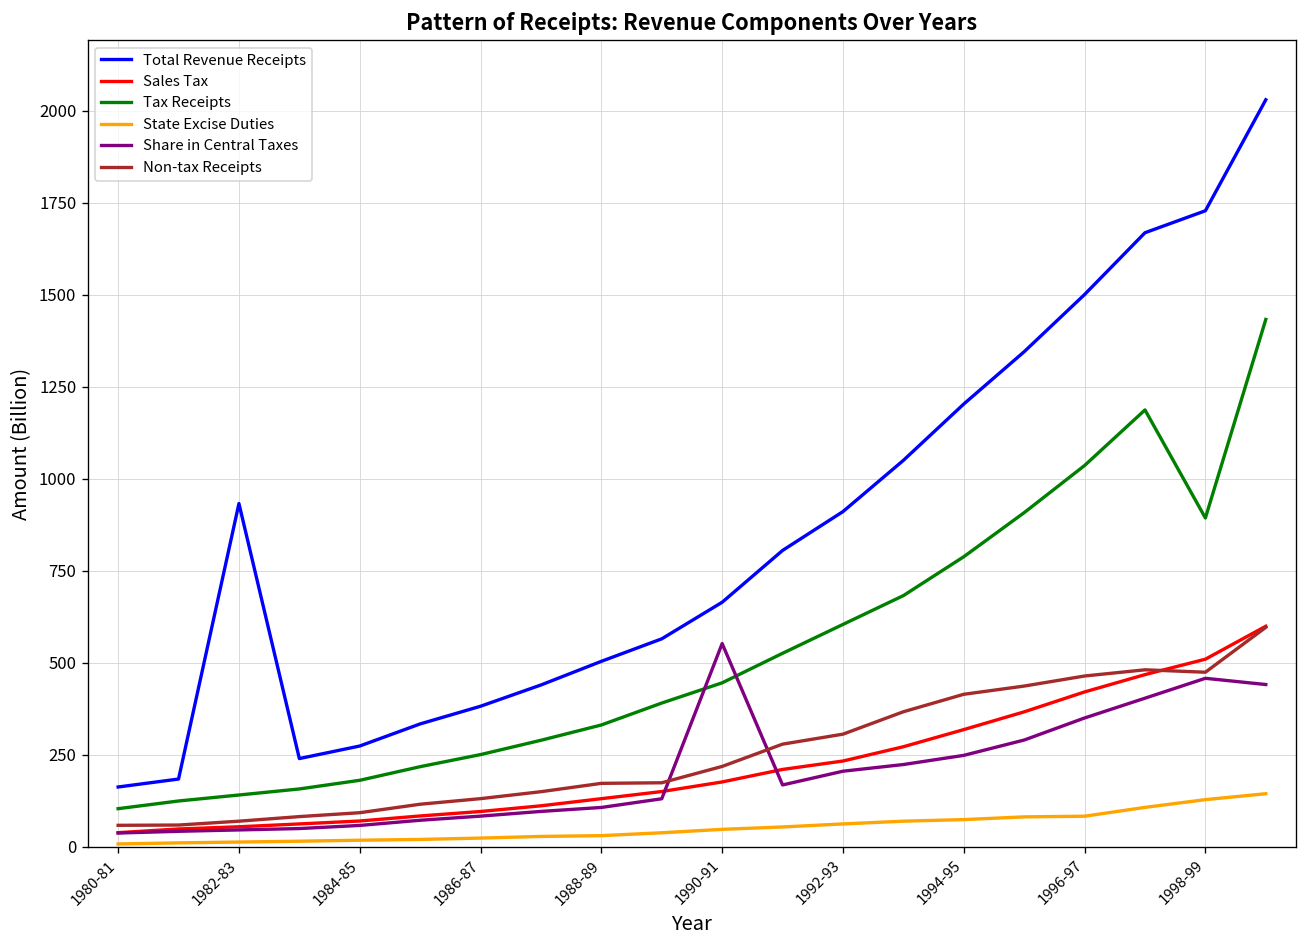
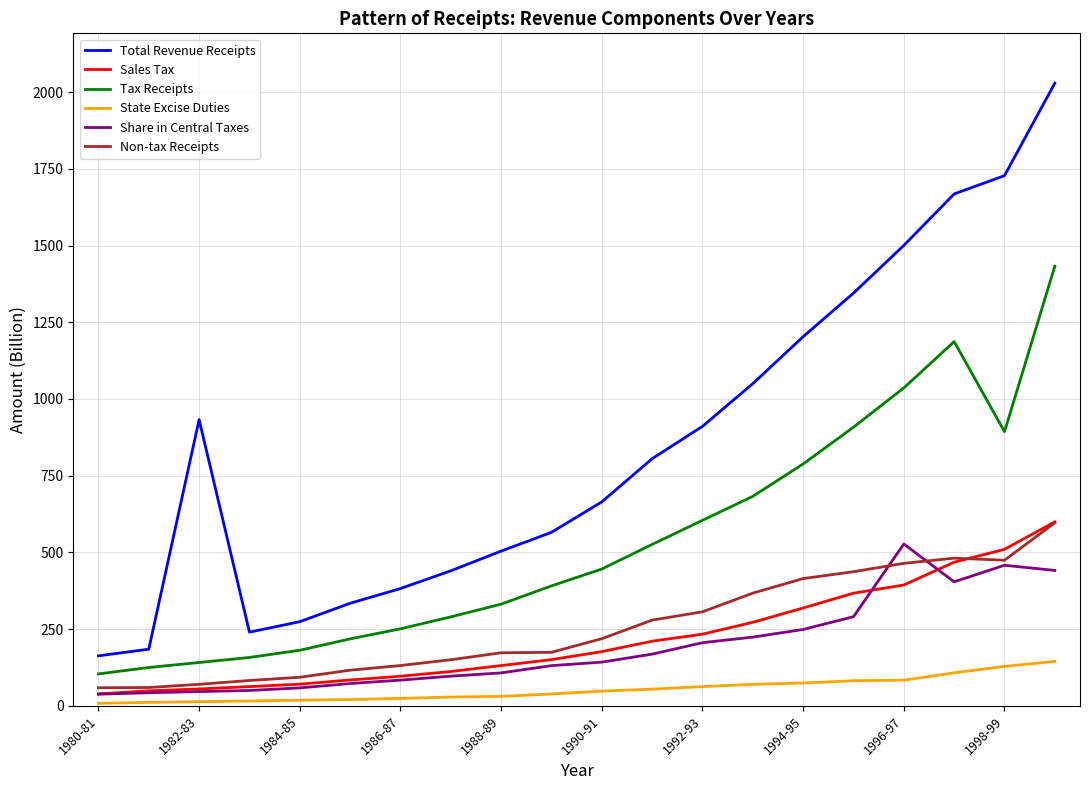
Share in Central Taxes, 1990-91: 550 -> 140
Sales Tax, 1996-97: 420 -> 390
Share in Central Taxes, 1996-97: 350 -> 530
